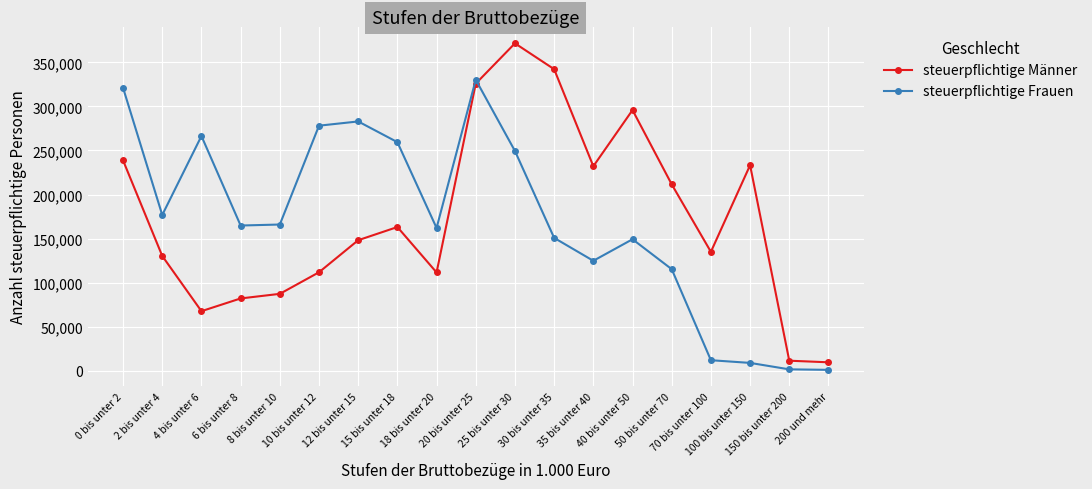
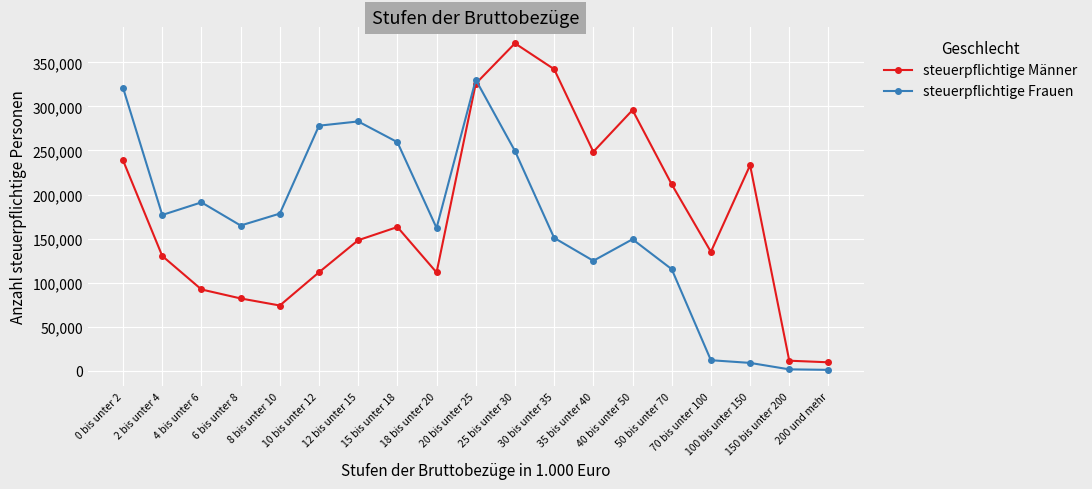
steuerpflichtige Männer, 4 bis unter 6: 70,000 -> 90,000
steuerpflichtige Frauen, 4 bis unter 6: 270,000 -> 190,000
steuerpflichtige Männer, 8 bis unter 10: 90,000 -> 70,000
steuerpflichtige Frauen, 8 bis unter 10: 170,000 -> 180,000
steuerpflichtige Männer, 35 bis unter 40: 230,000 -> 250,000
